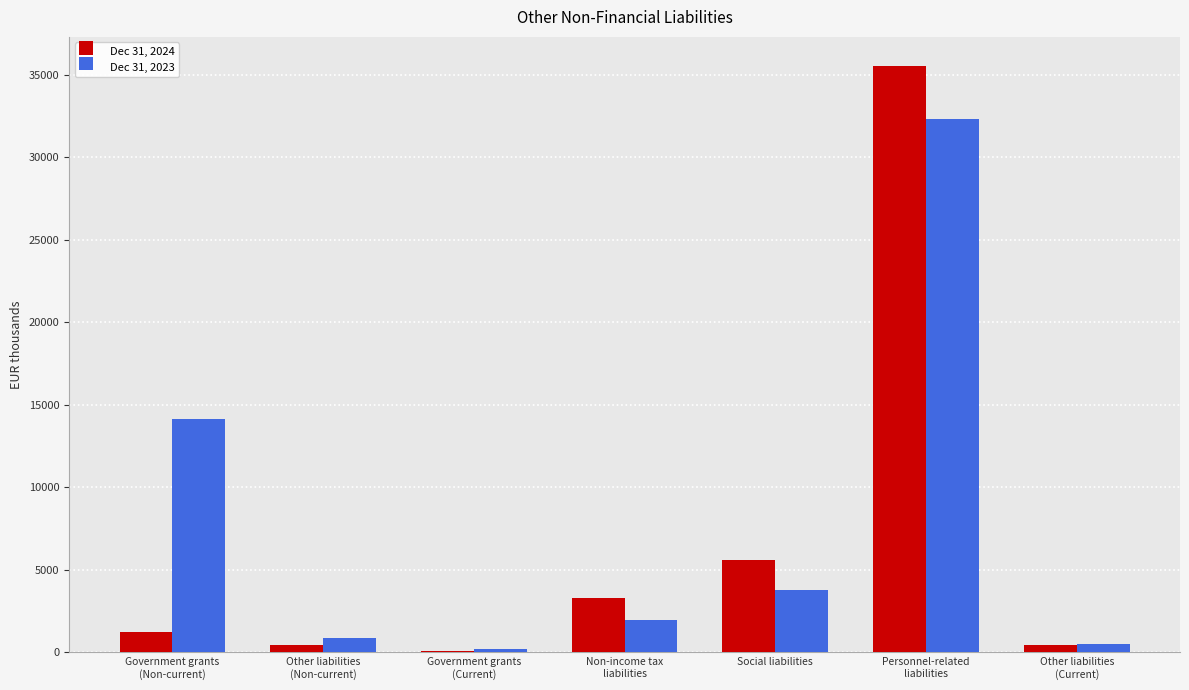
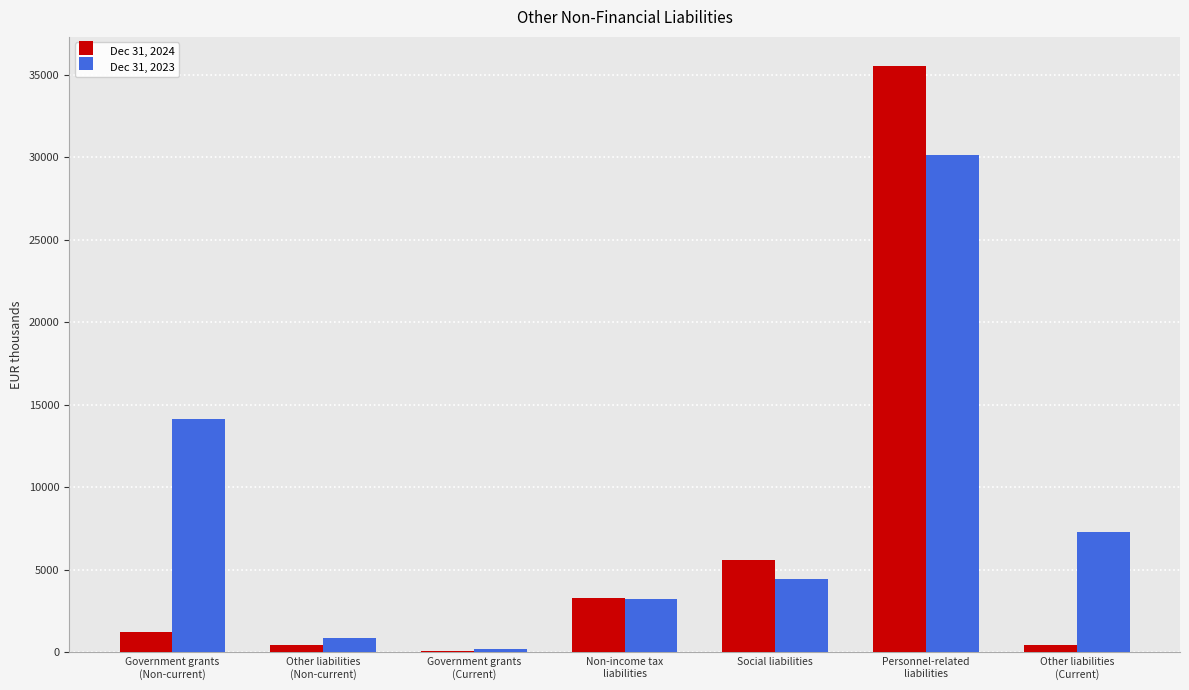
Dec 31, 2023, Non-income tax liabilities: 2000 -> 3200
Dec 31, 2023, Social liabilities: 3800 -> 4500
Dec 31, 2023, Personnel-related liabilities: 32300 -> 30200
Dec 31, 2023, Other liabilities (Current): 500 -> 7300
